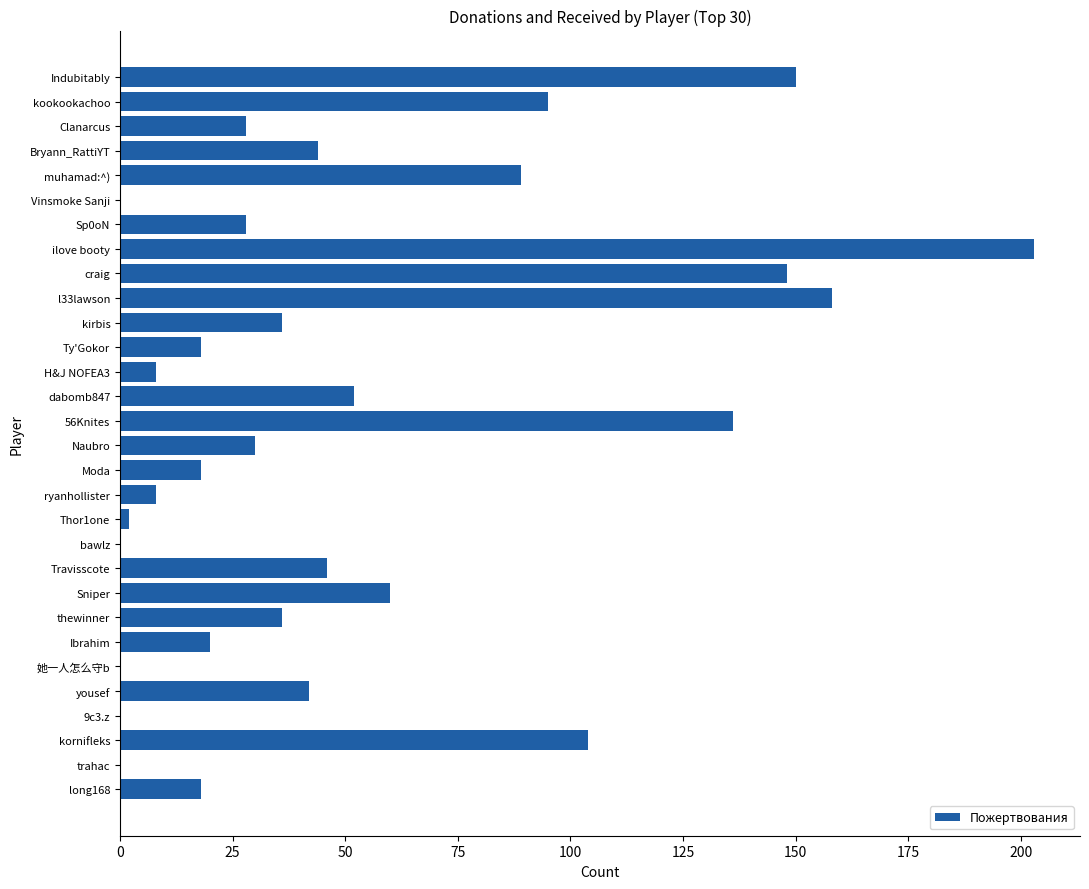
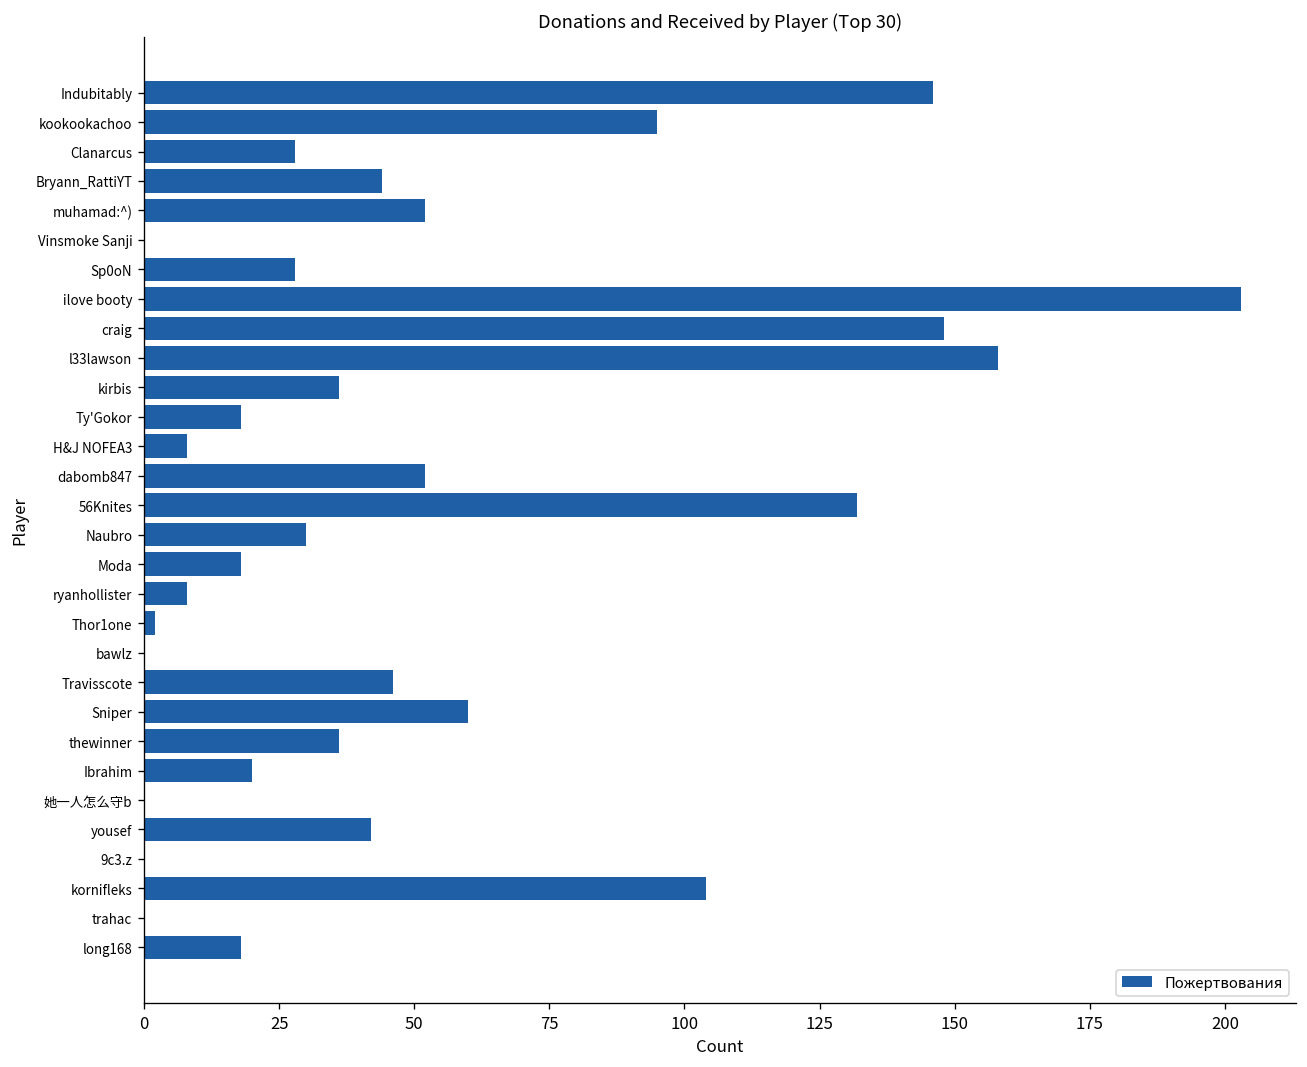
Indubitably: 150 -> 146
muhamad:^): 89 -> 52
56Knites: 136 -> 132
